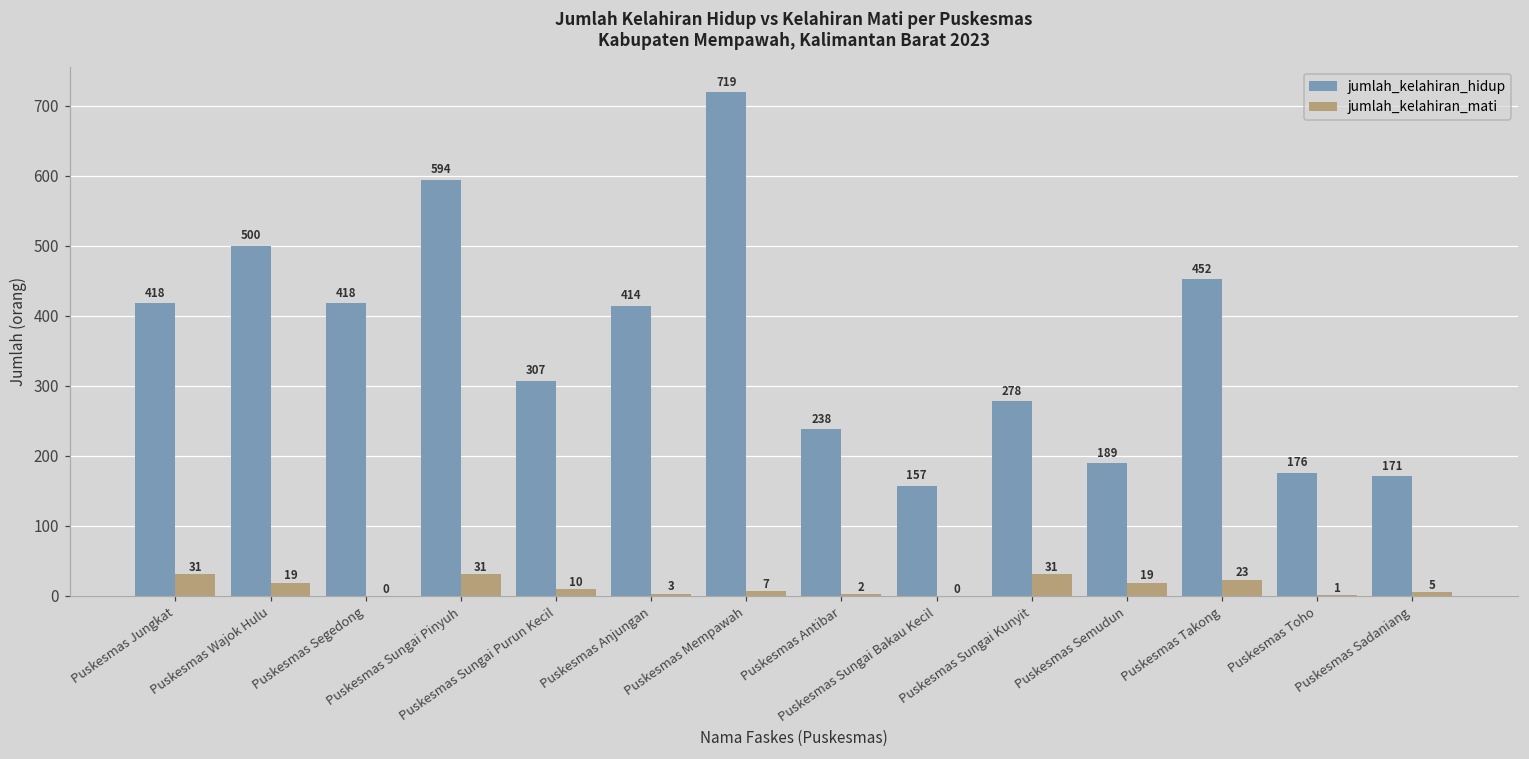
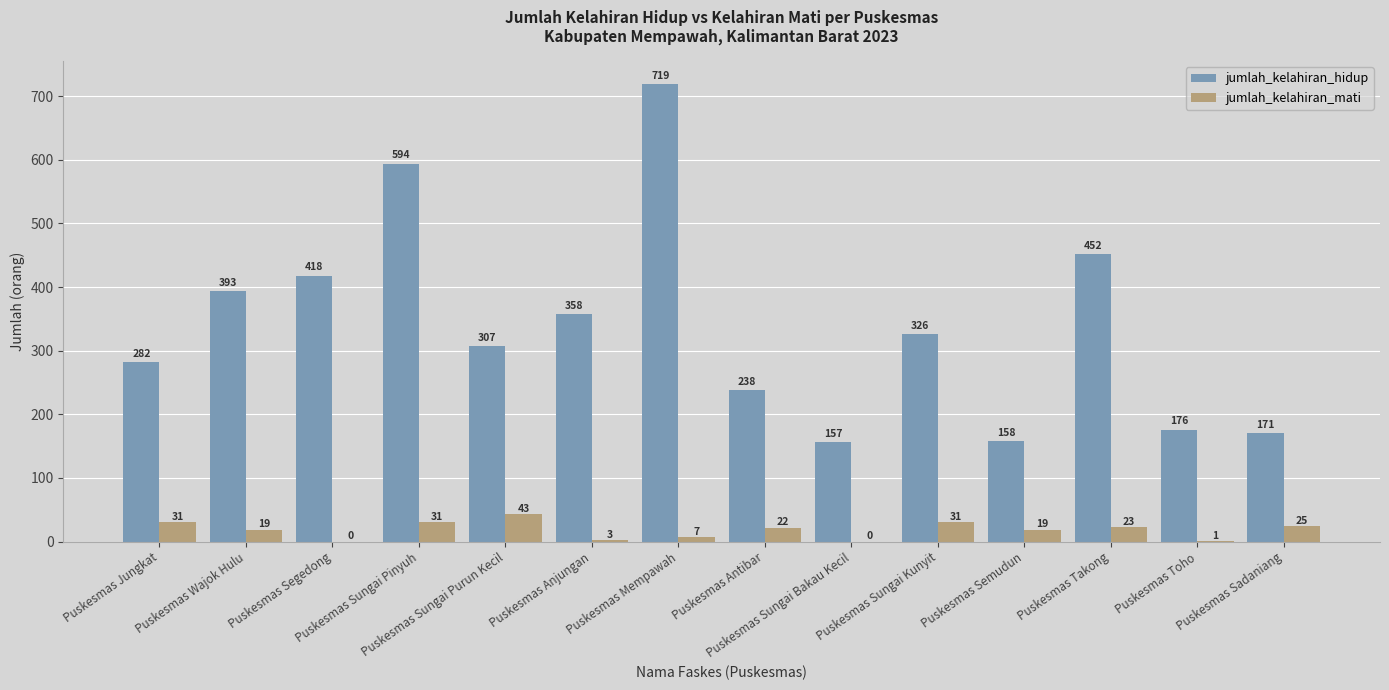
jumlah_kelahiran_hidup, Puskesmas Jungkat: 418 -> 282
jumlah_kelahiran_hidup, Puskesmas Wajok Hulu: 500 -> 393
jumlah_kelahiran_mati, Puskesmas Sungai Purun Kecil: 10 -> 43
jumlah_kelahiran_hidup, Puskesmas Anjungan: 414 -> 358
jumlah_kelahiran_mati, Puskesmas Antibar: 2 -> 22
jumlah_kelahiran_hidup, Puskesmas Sungai Kunyit: 278 -> 326
jumlah_kelahiran_hidup, Puskesmas Semudun: 189 -> 158
jumlah_kelahiran_mati, Puskesmas Sadaniang: 5 -> 25
